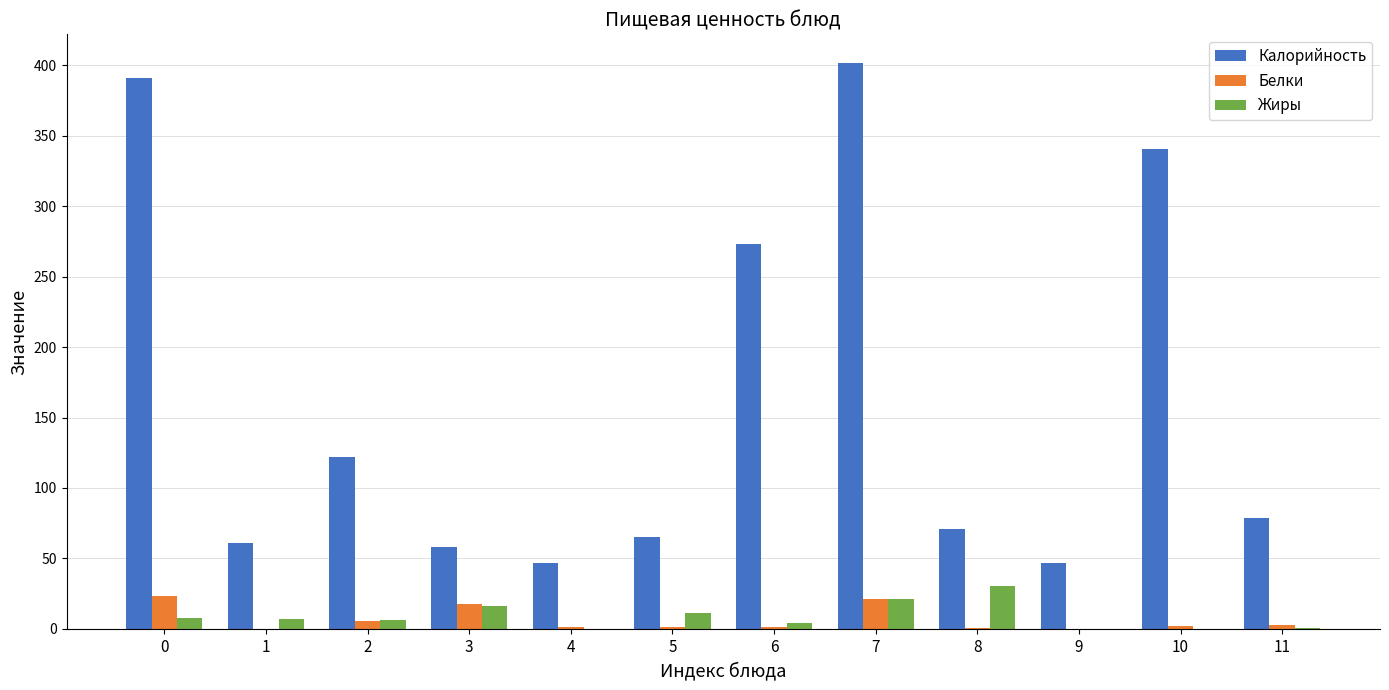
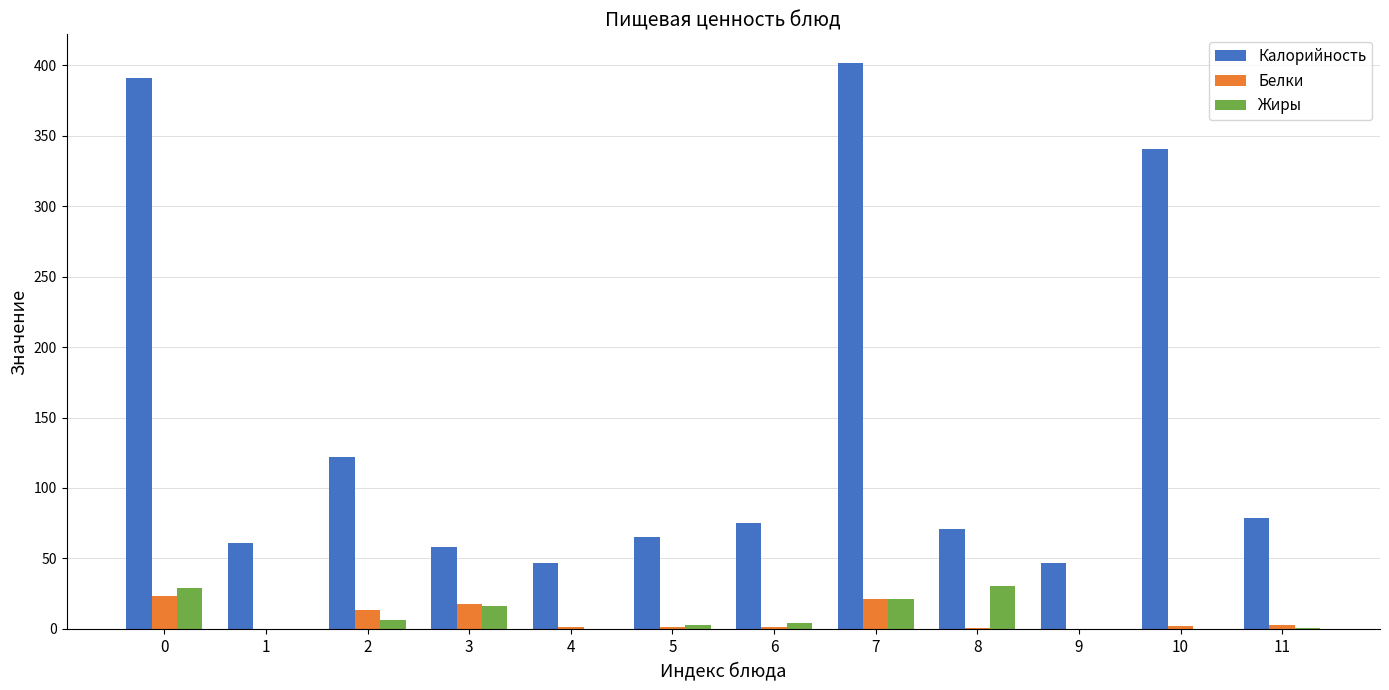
Жиры, 0: 8 -> 29
Жиры, 1: 7 -> 0
Белки, 2: 6 -> 13
Жиры, 5: 11 -> 3
Калорийность, 6: 273 -> 75
